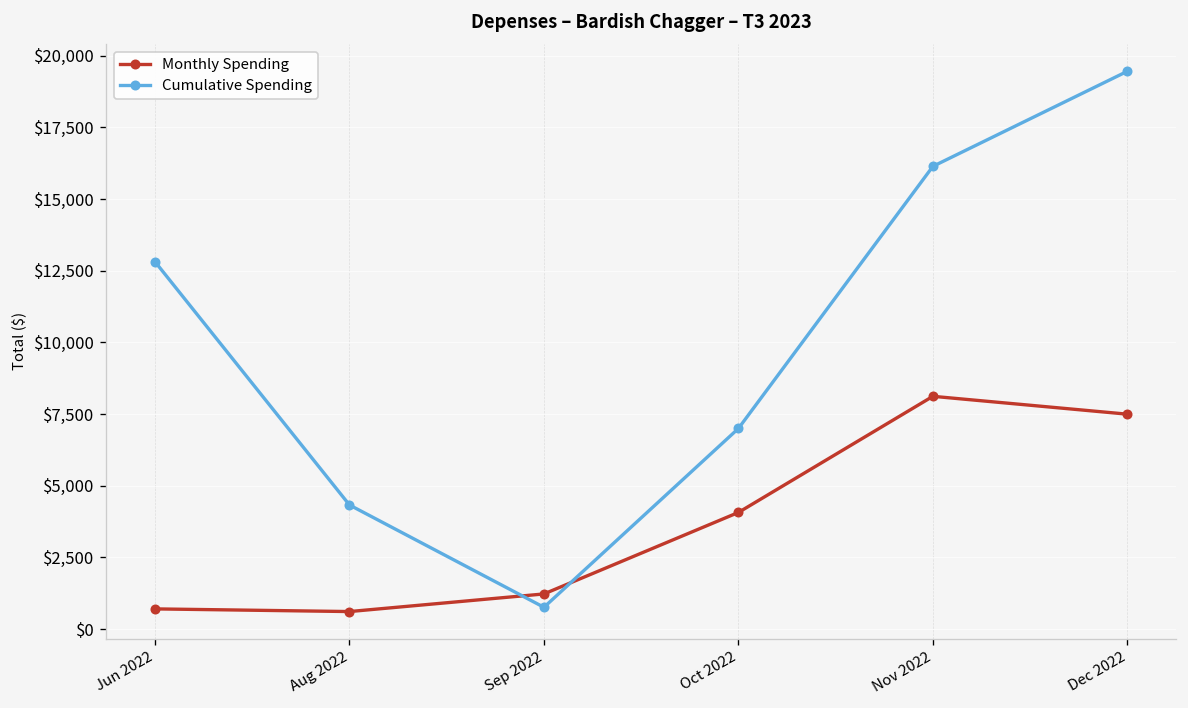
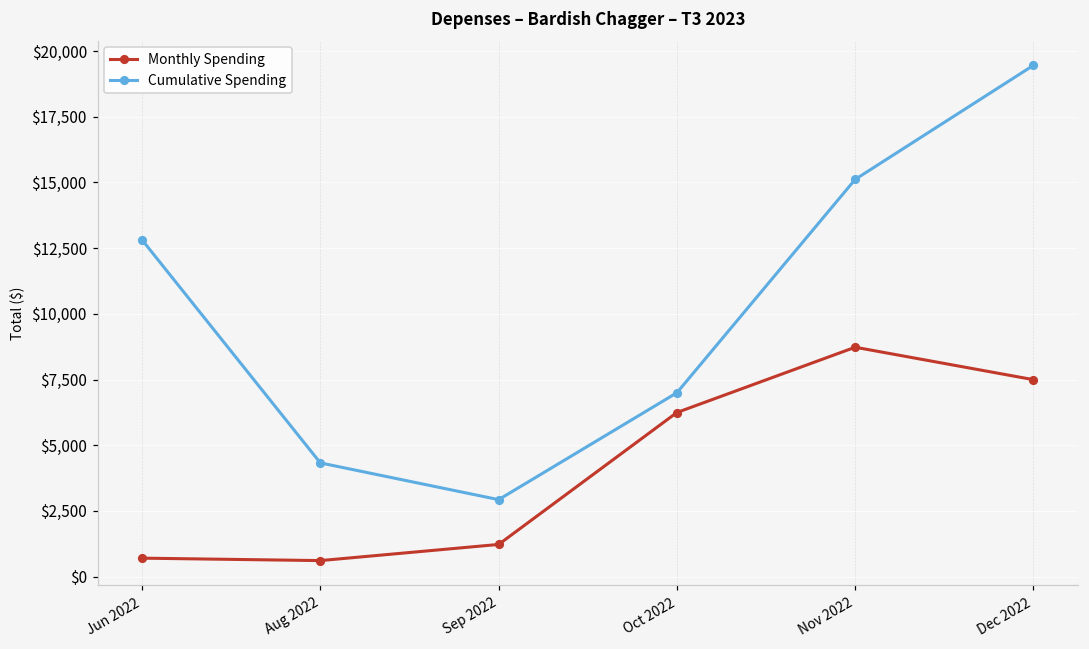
Cumulative Spending, Sep 2022: $800 -> $2,900
Monthly Spending, Oct 2022: $4,100 -> $6,200
Monthly Spending, Nov 2022: $8,100 -> $8,700
Cumulative Spending, Nov 2022: $16,100 -> $15,100
